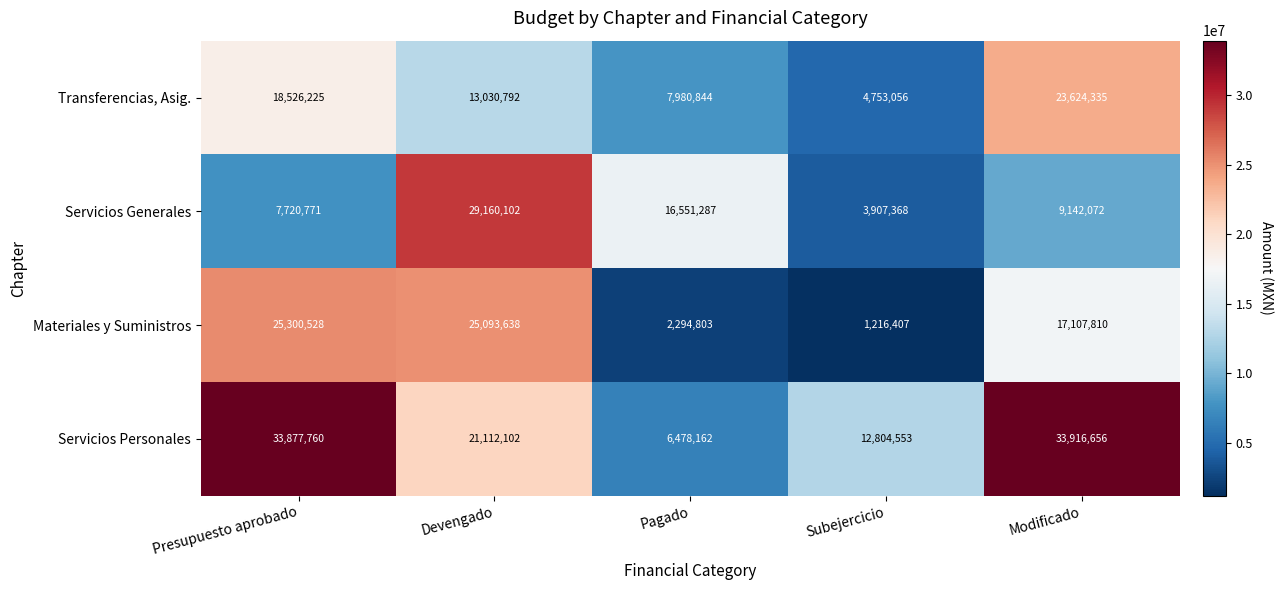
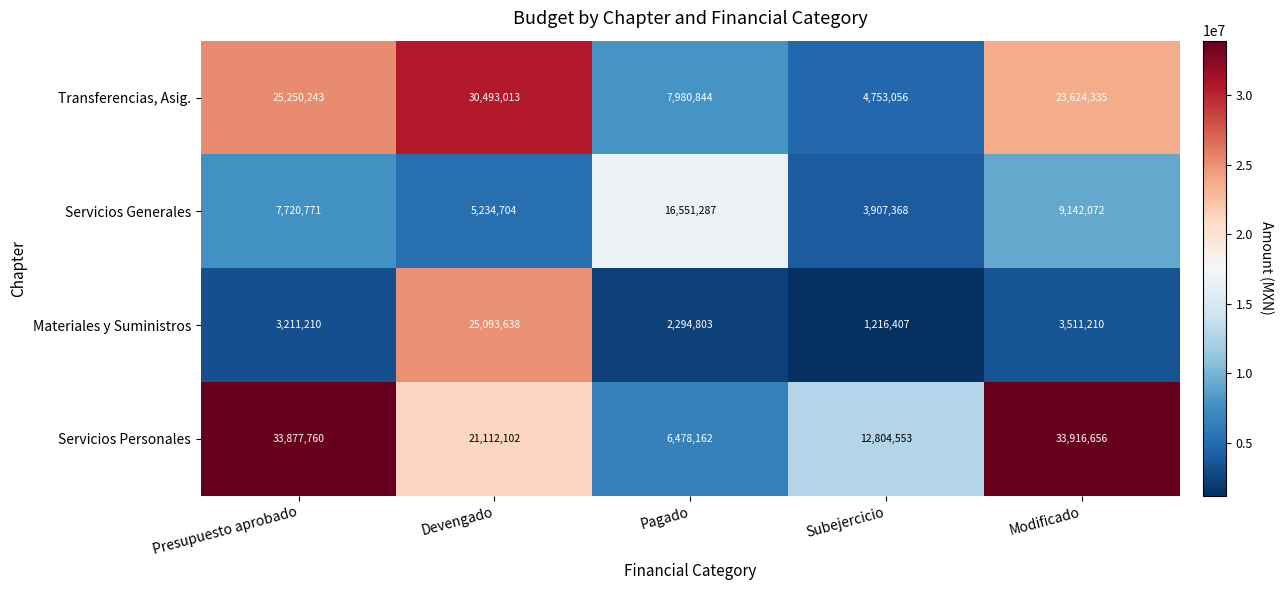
Transferencias, Asig., Presupuesto aprobado: 18,526,225 -> 25,250,243
Transferencias, Asig., Devengado: 13,030,792 -> 30,493,013
Servicios Generales, Devengado: 29,160,102 -> 5,234,704
Materiales y Suministros, Presupuesto aprobado: 25,300,528 -> 3,211,210
Materiales y Suministros, Modificado: 17,107,810 -> 3,511,210
